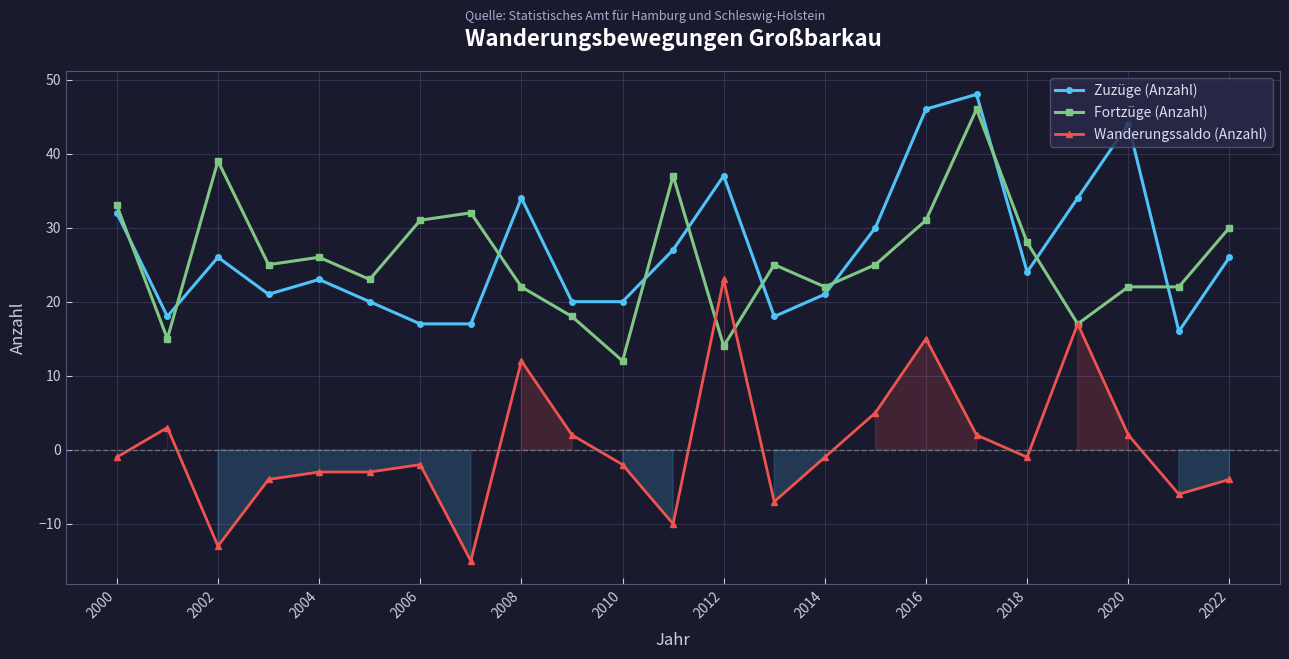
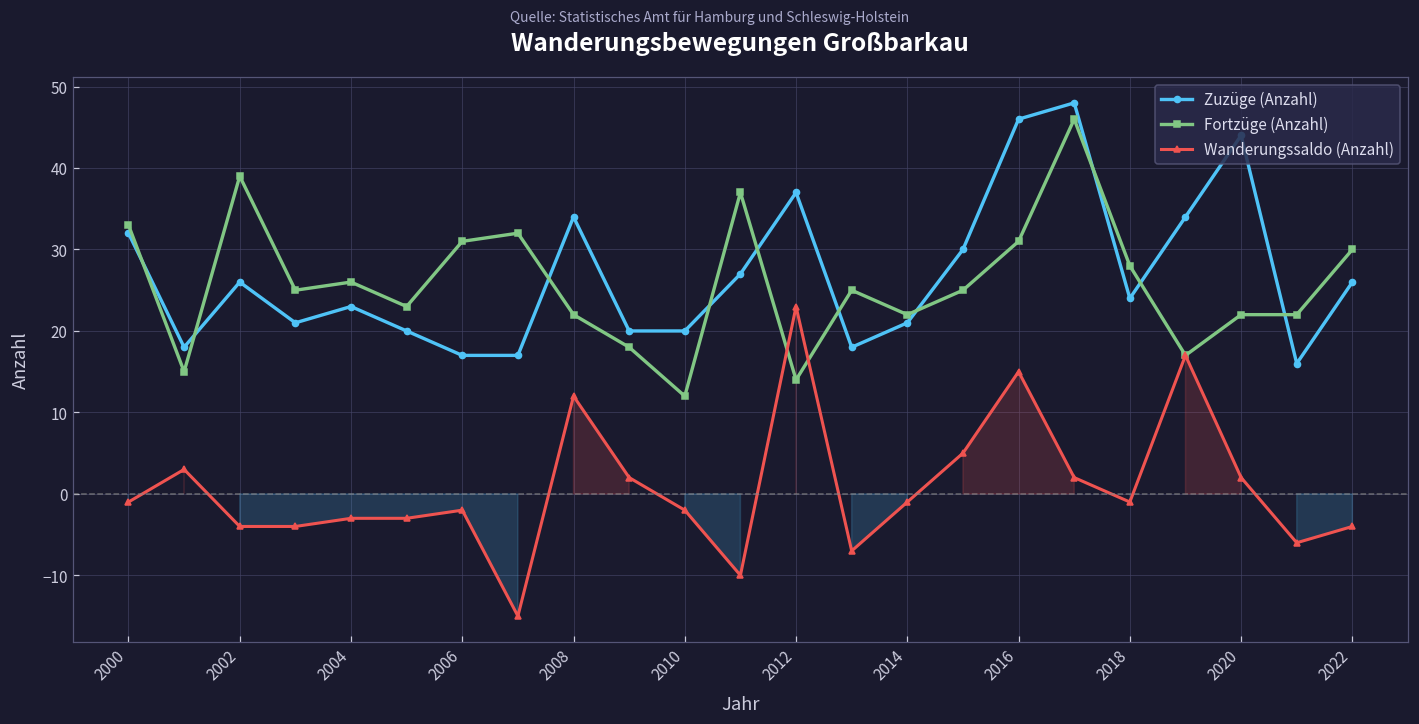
Wanderungssaldo (Anzahl), 2002: -13 -> -4
